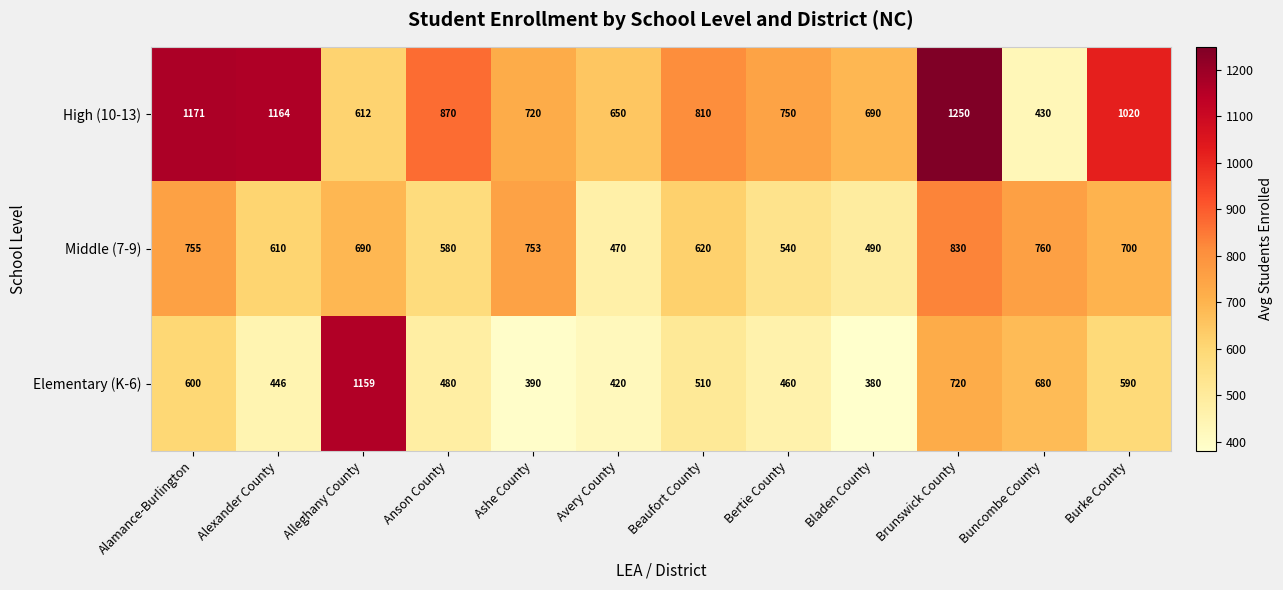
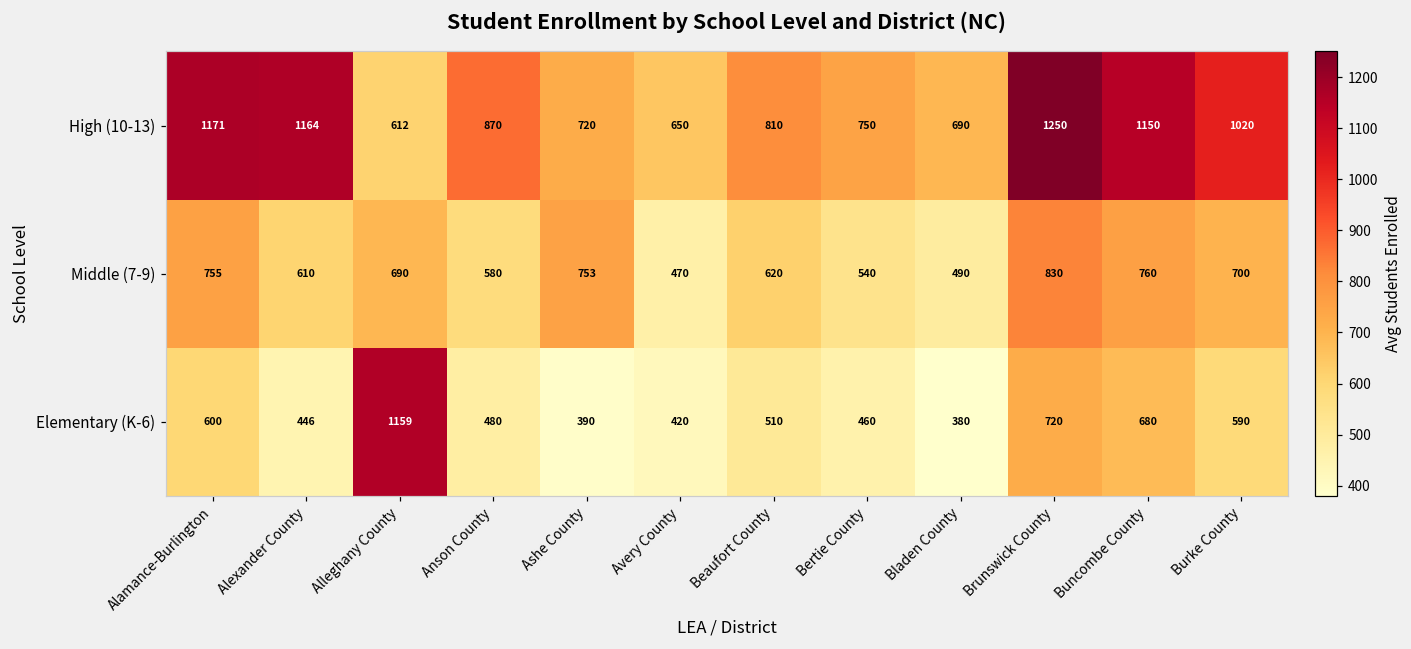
High (10-13), Buncombe County: 430 -> 1150
